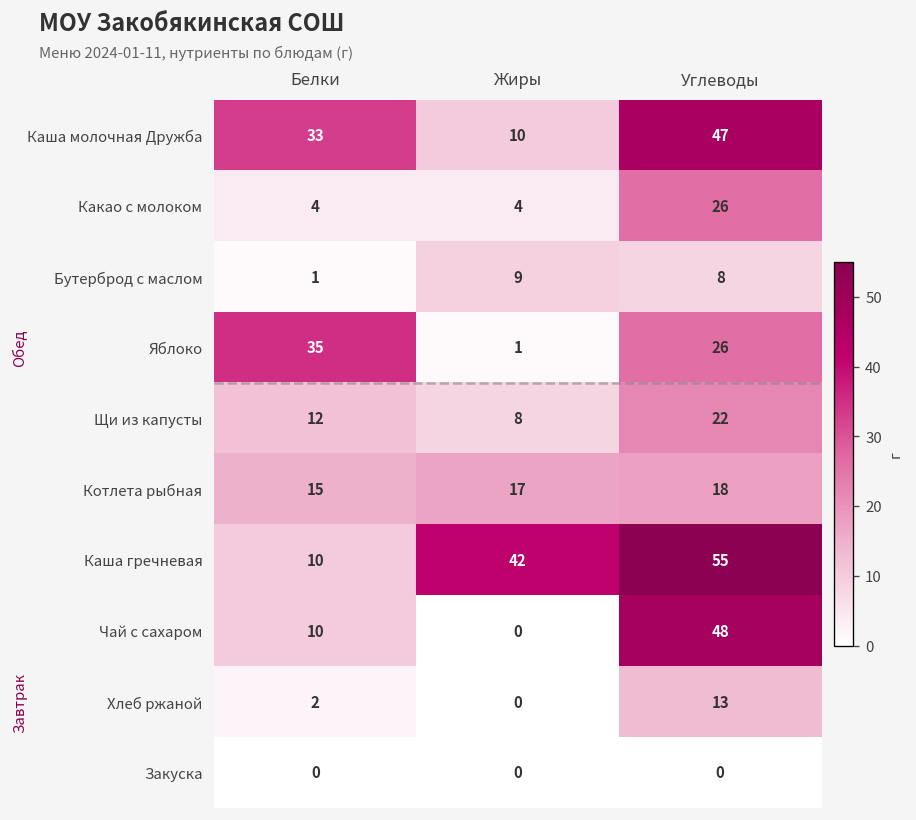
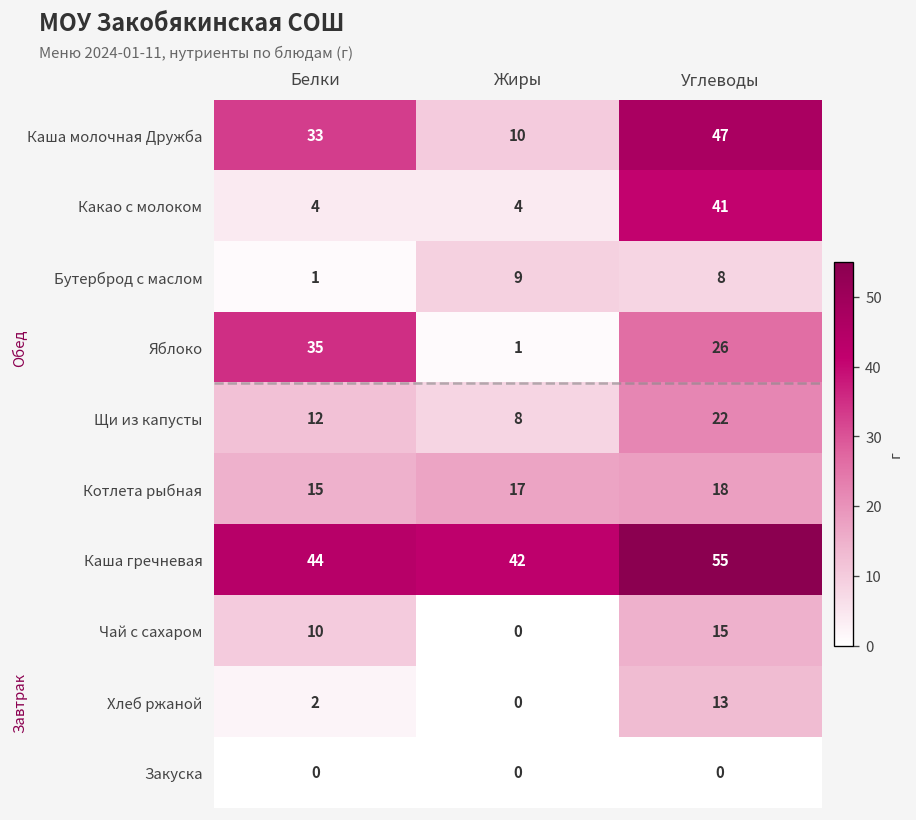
Какао с молоком, Углеводы: 26 -> 41
Каша гречневая, Белки: 10 -> 44
Чай с сахаром, Углеводы: 48 -> 15
